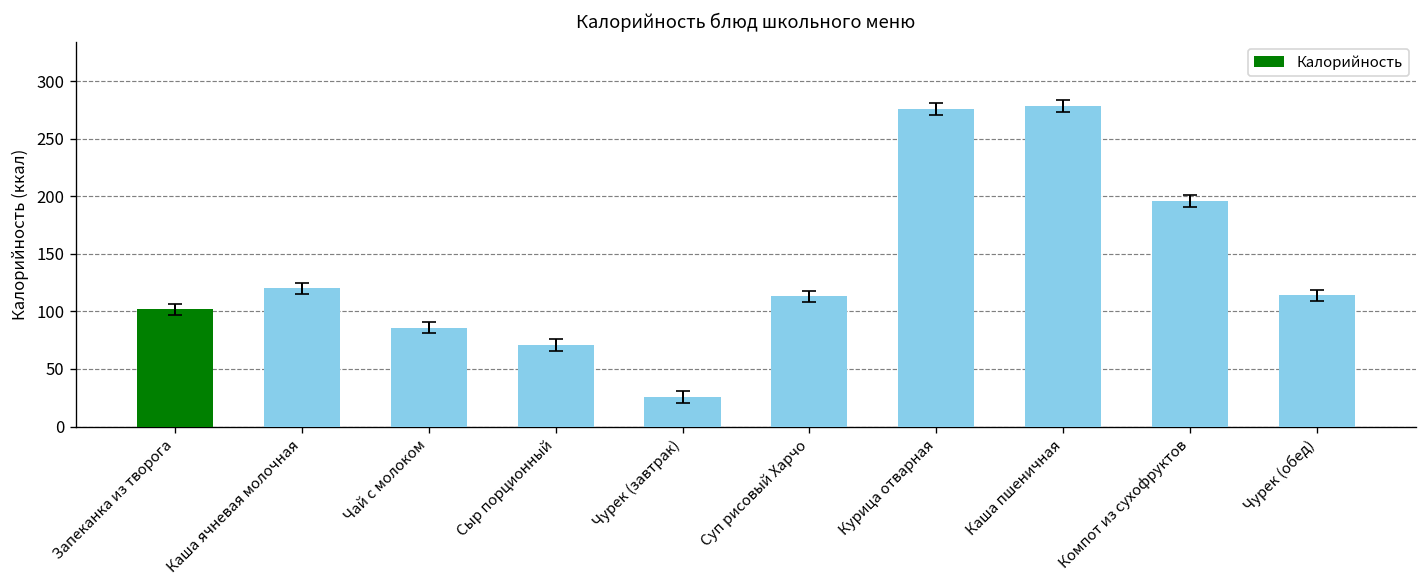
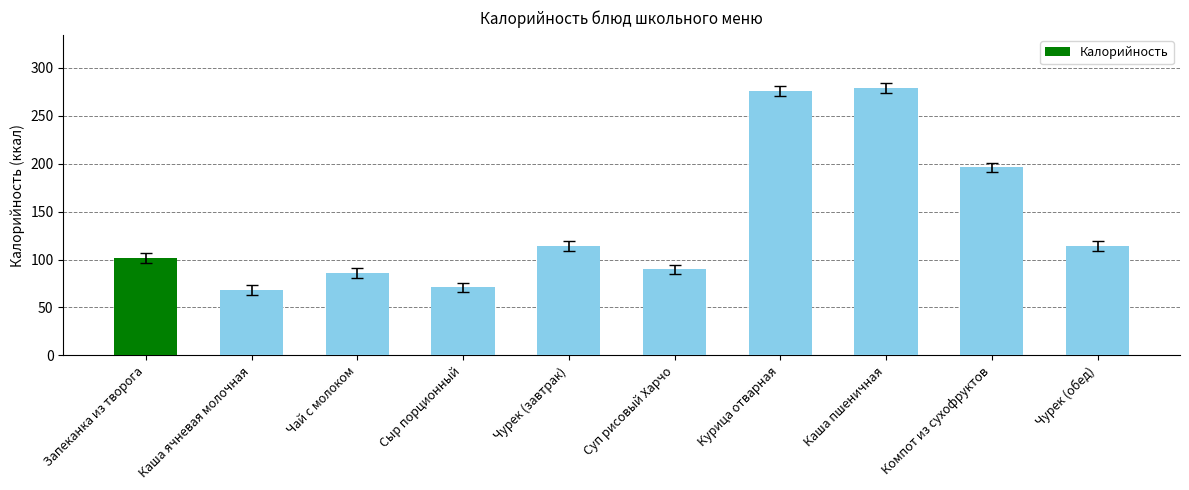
Калорийность, Каша ячневая молочная: 120 -> 70
Калорийность, Чурек (завтрак): 30 -> 110
Калорийность, Суп рисовый Харчо: 110 -> 90
